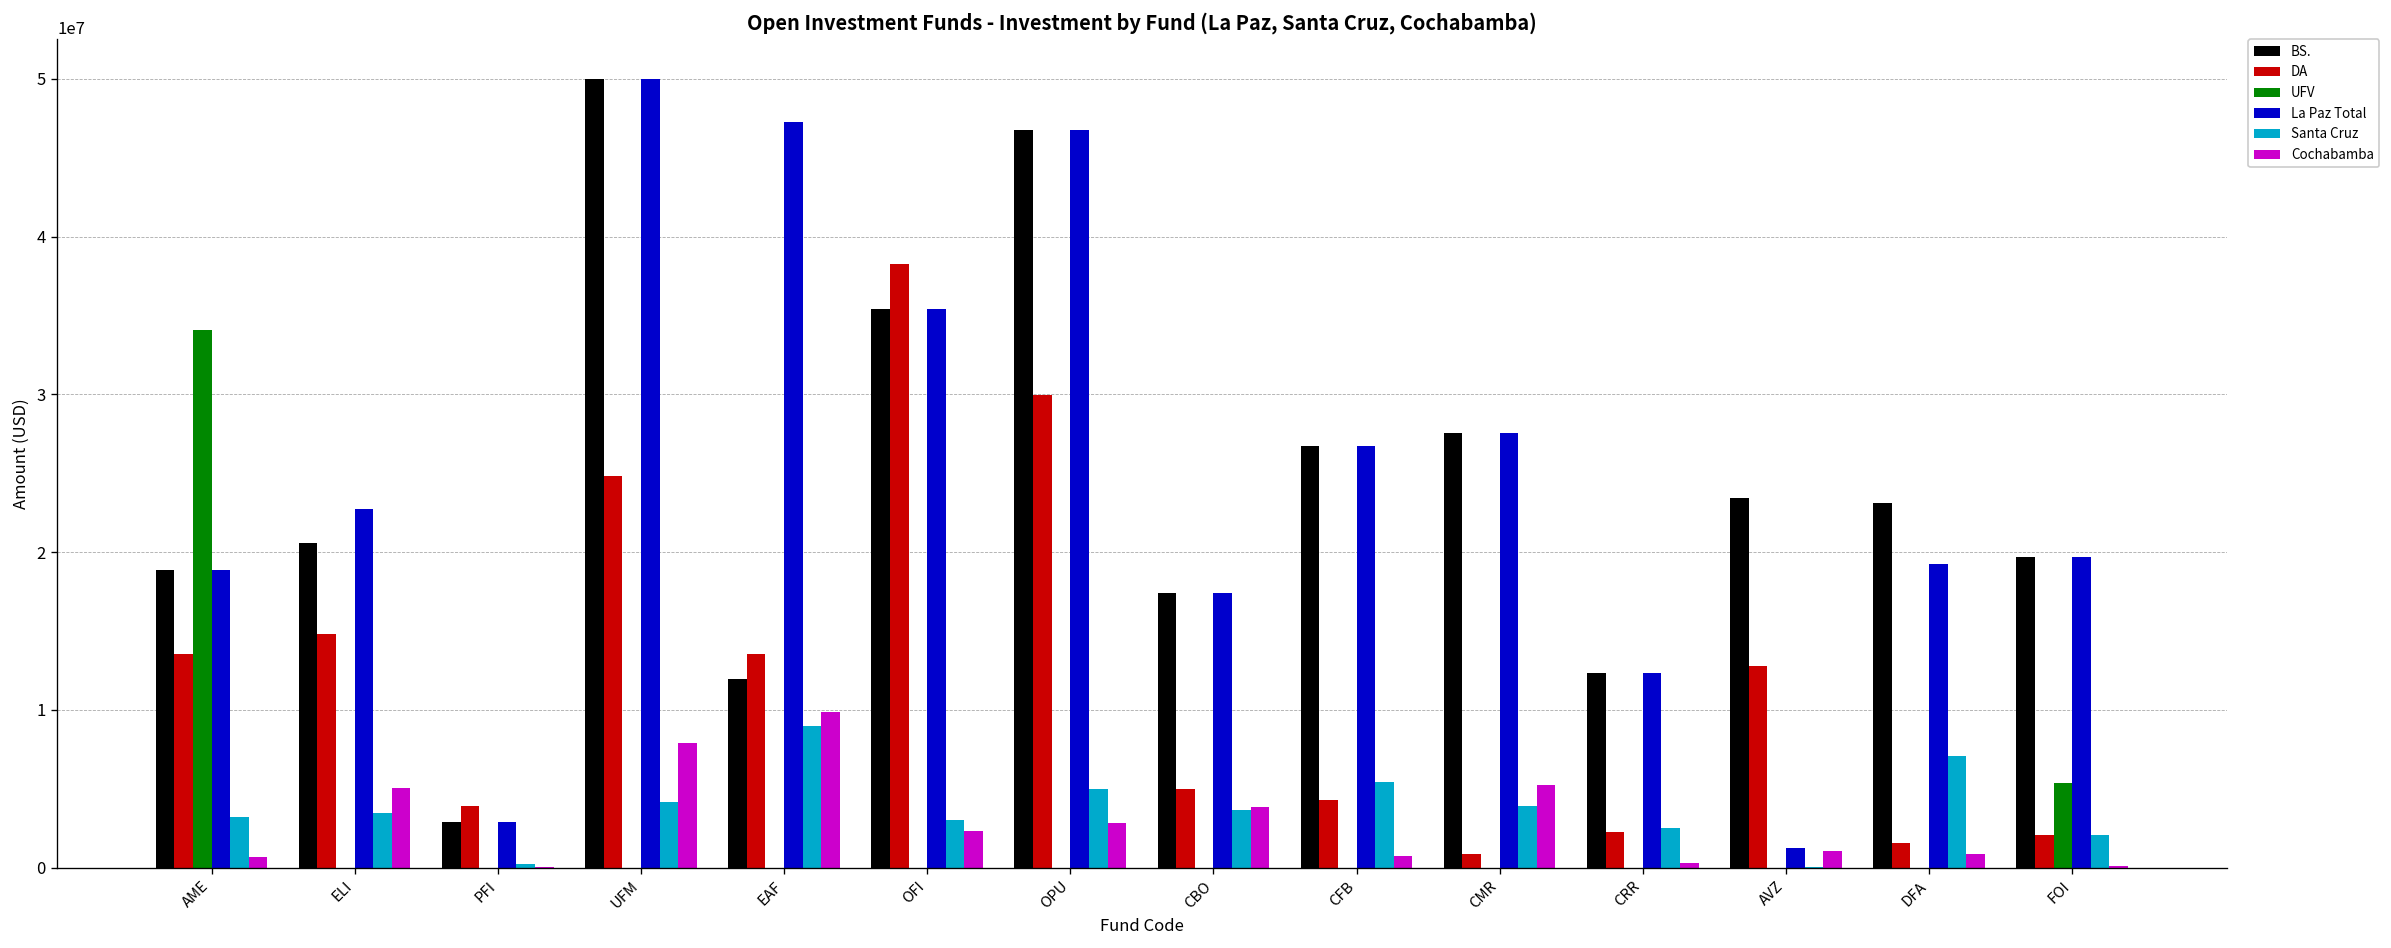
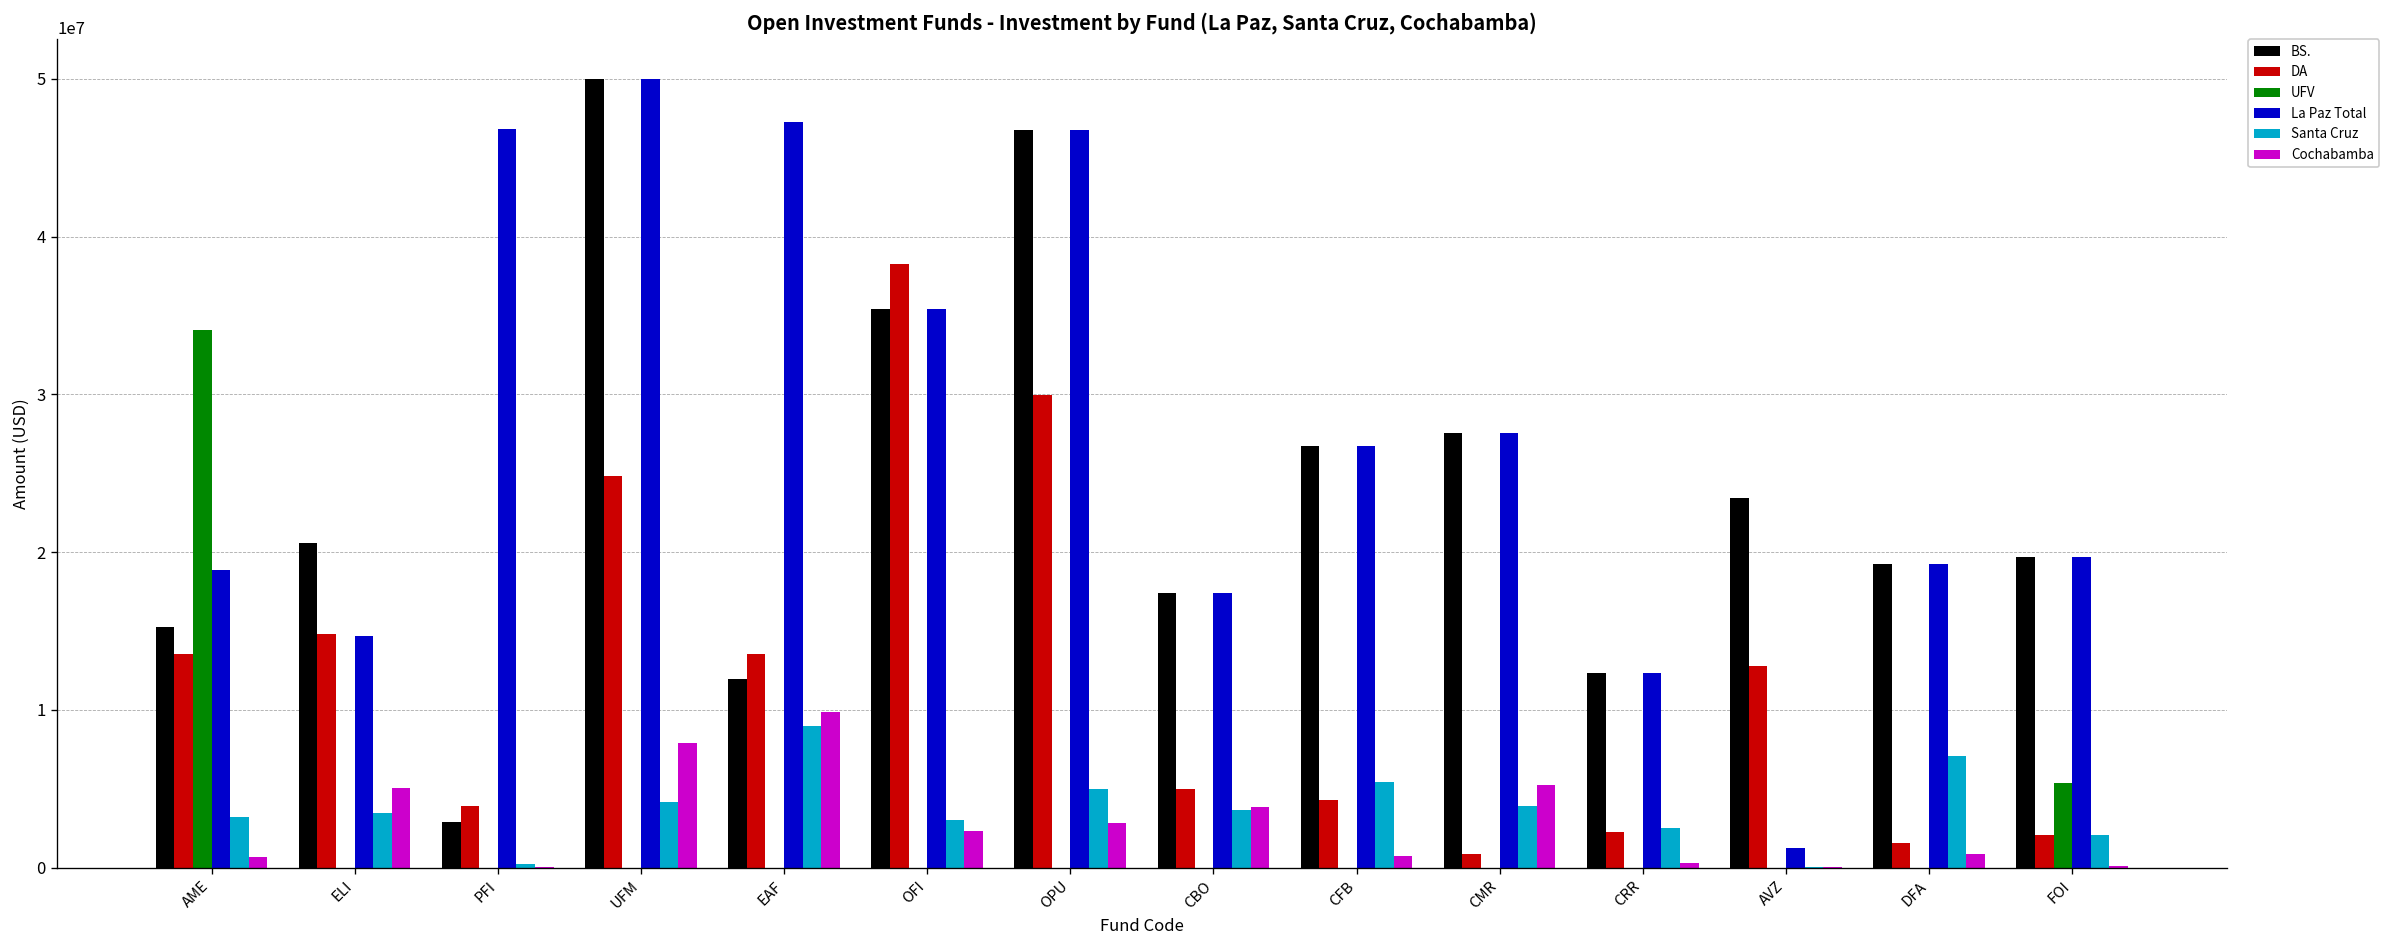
BS., AME: 18900000 -> 15200000
La Paz Total, ELI: 22700000 -> 14700000
La Paz Total, PFI: 2900000 -> 46800000
Cochabamba, AVZ: 1000000 -> 0
BS., DFA: 23100000 -> 19300000
